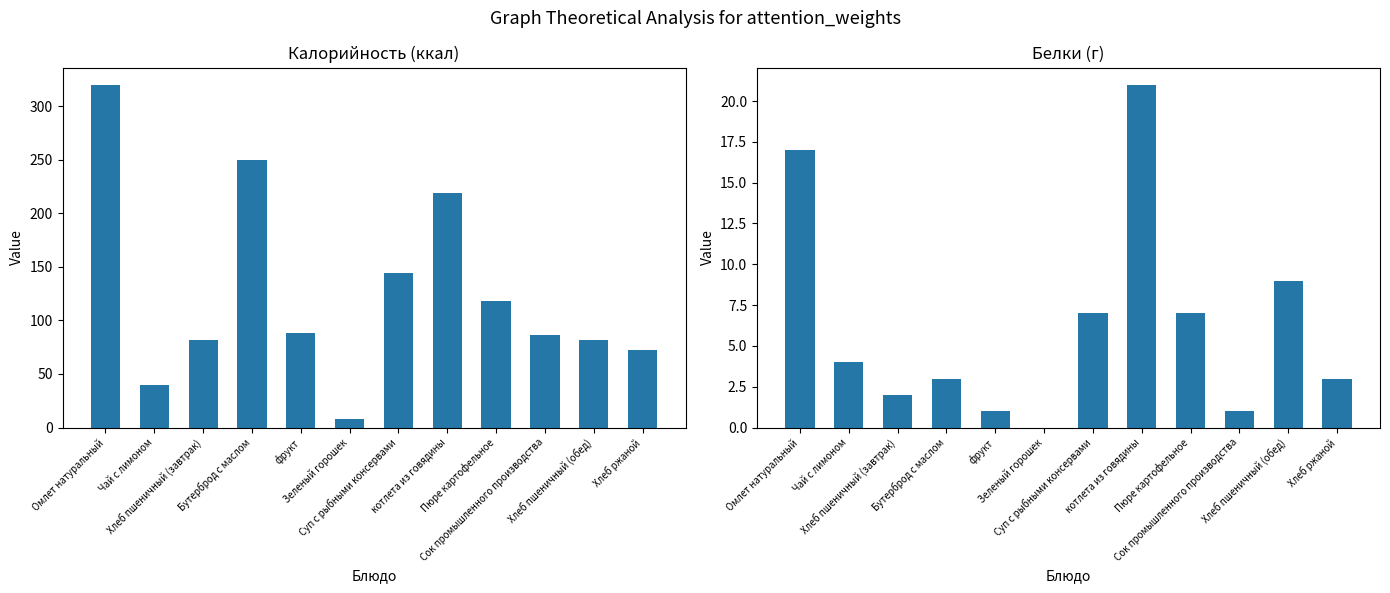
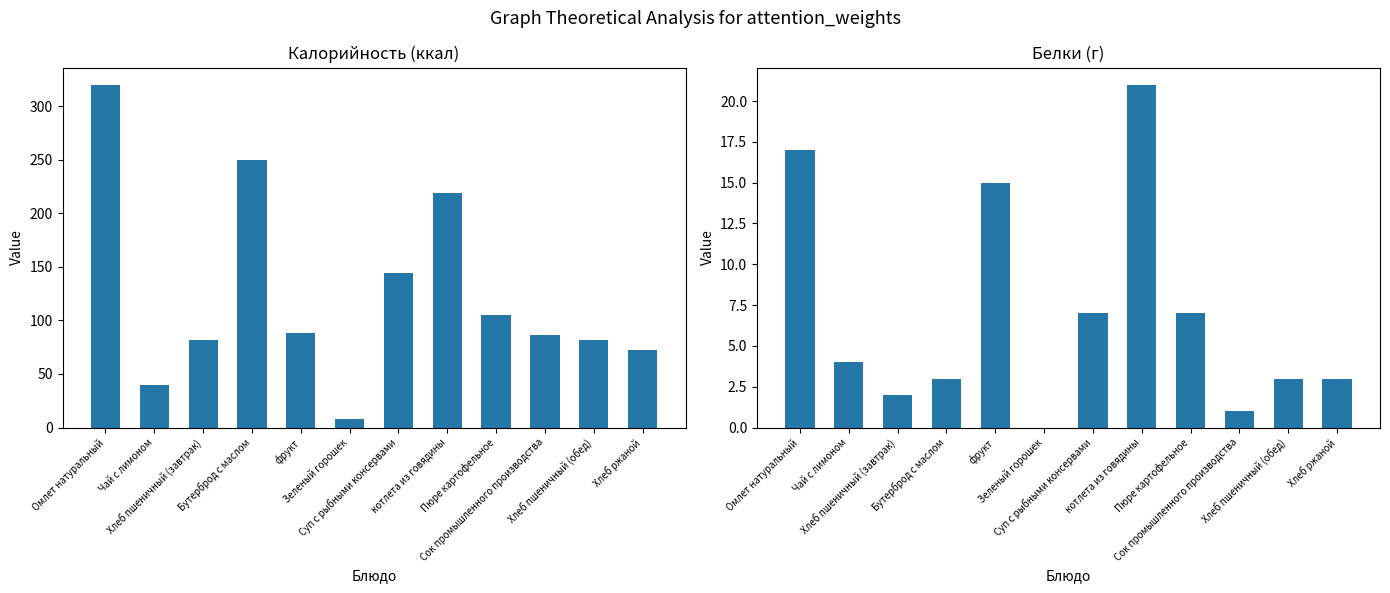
Калорийность (ккал), Пюре картофельное: 118 -> 105
Белки (г), фрукт: 1 -> 15
Белки (г), Хлеб пшеничный (обед): 9 -> 3
